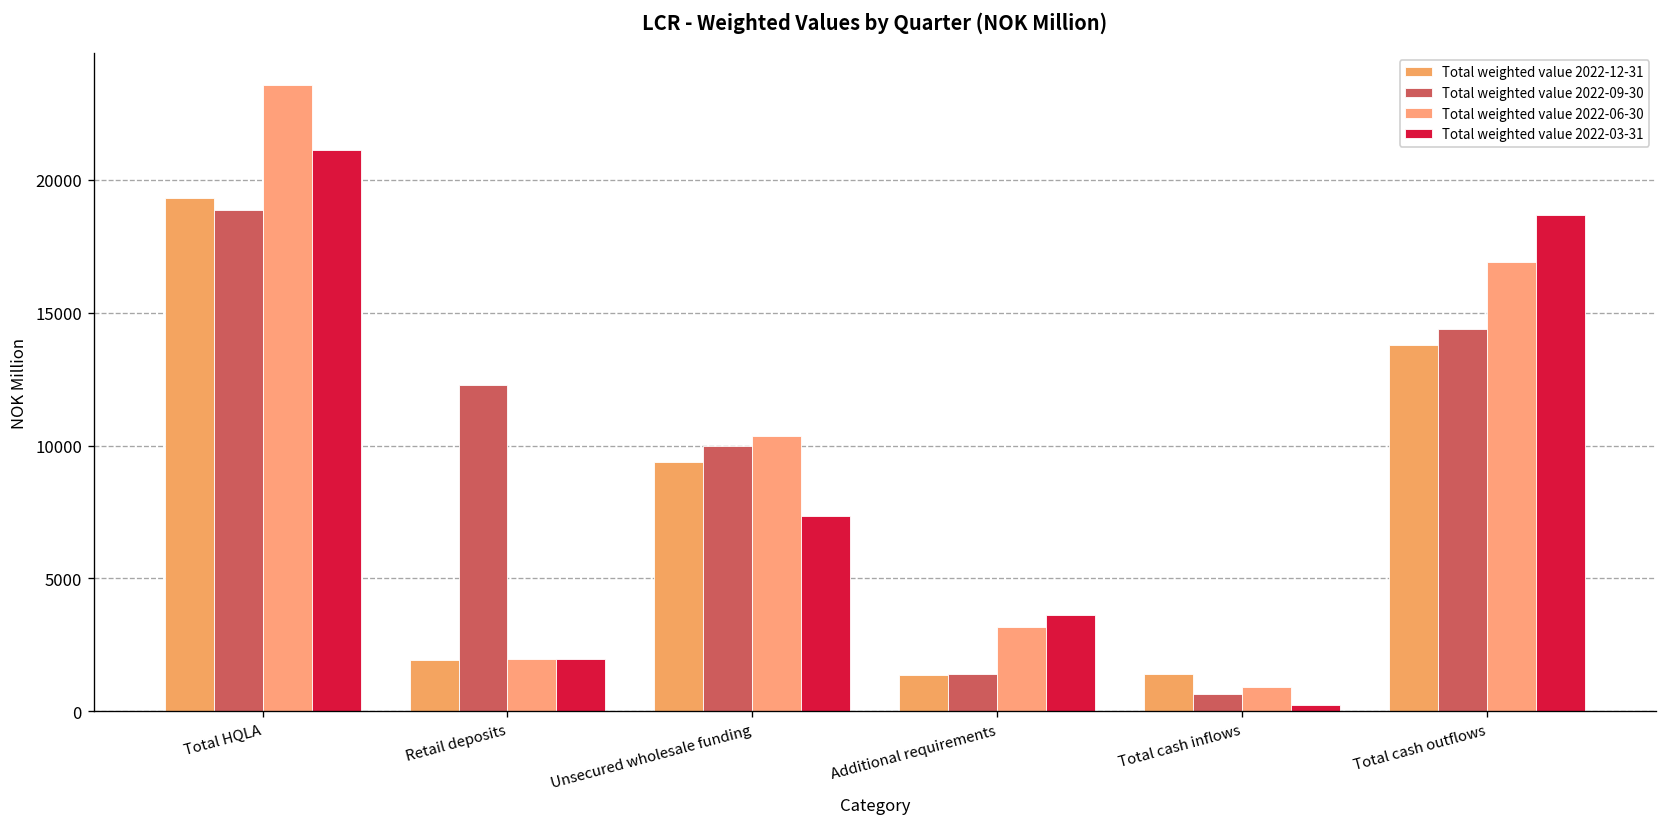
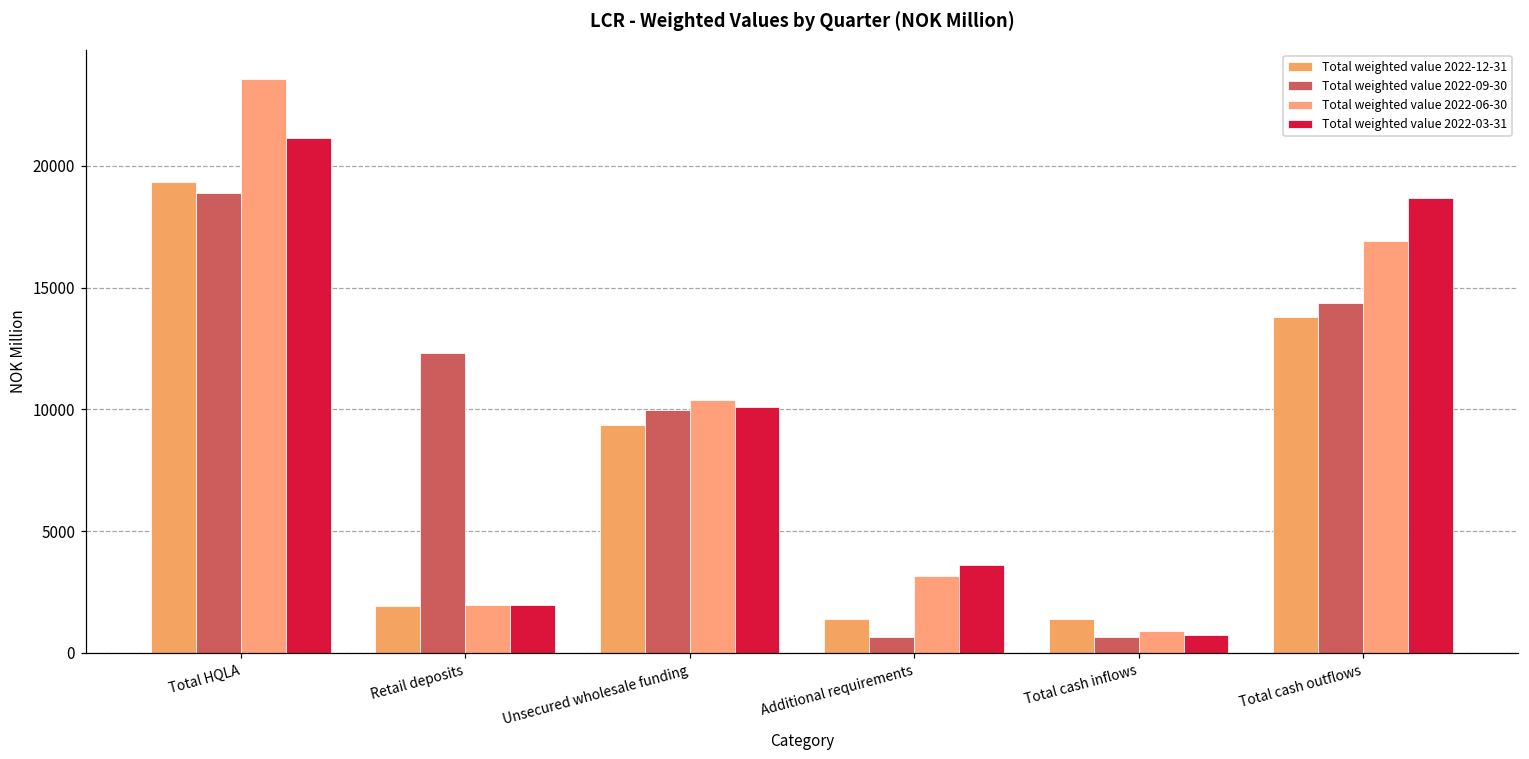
Total weighted value 2022-03-31, Unsecured wholesale funding: 7300 -> 10100
Total weighted value 2022-09-30, Additional requirements: 1400 -> 600
Total weighted value 2022-03-31, Total cash inflows: 200 -> 800
